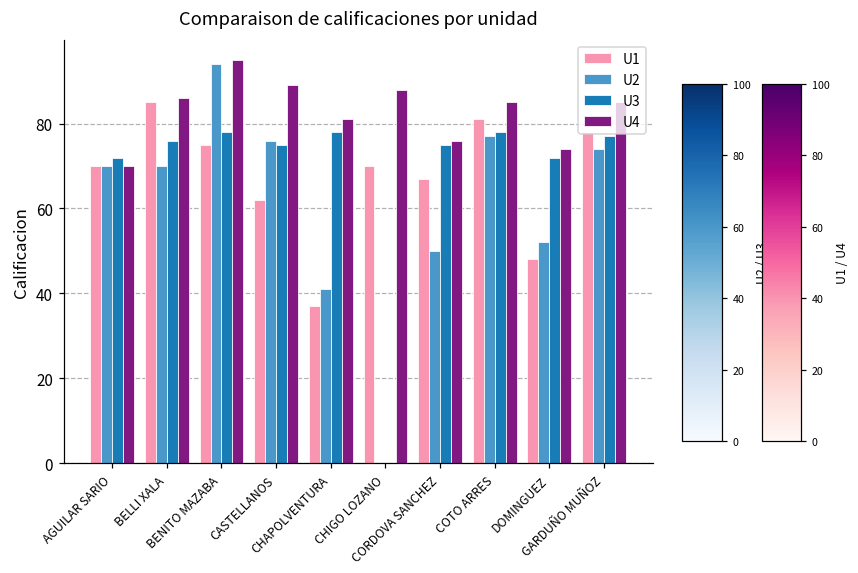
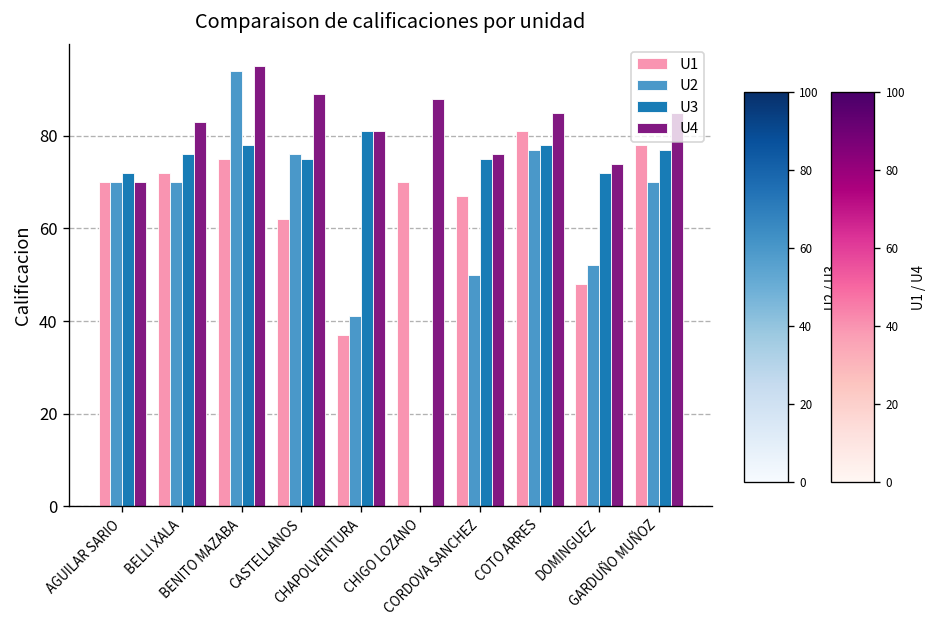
U1, BELLI XALA: 85 -> 72
U4, BELLI XALA: 86 -> 83
U3, CHAPOLVENTURA: 78 -> 81
U2, GARDUÑO MUÑOZ: 74 -> 70
